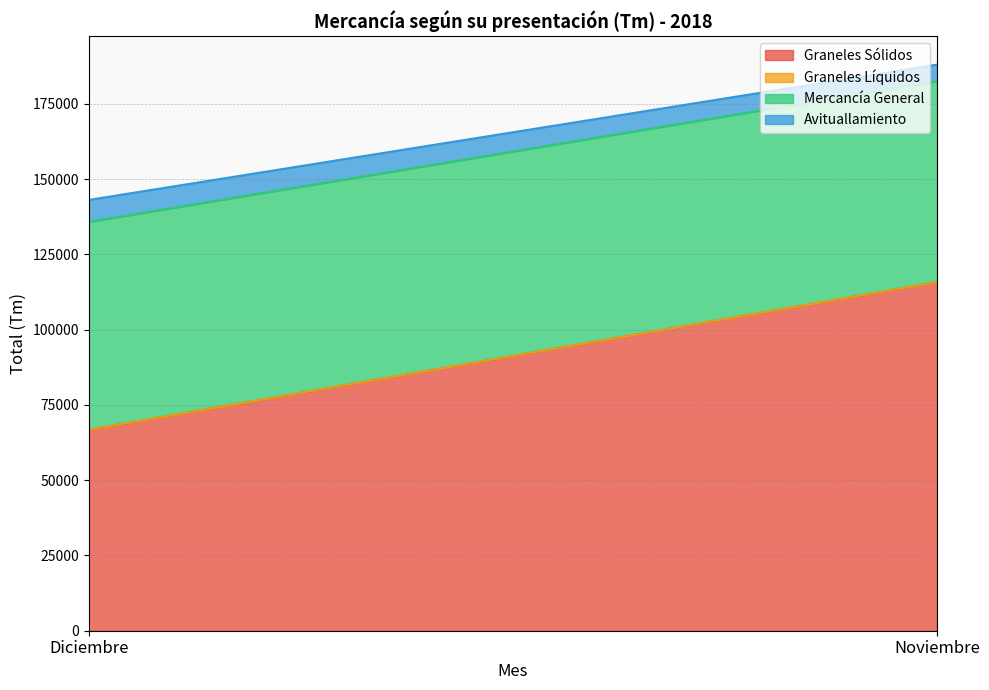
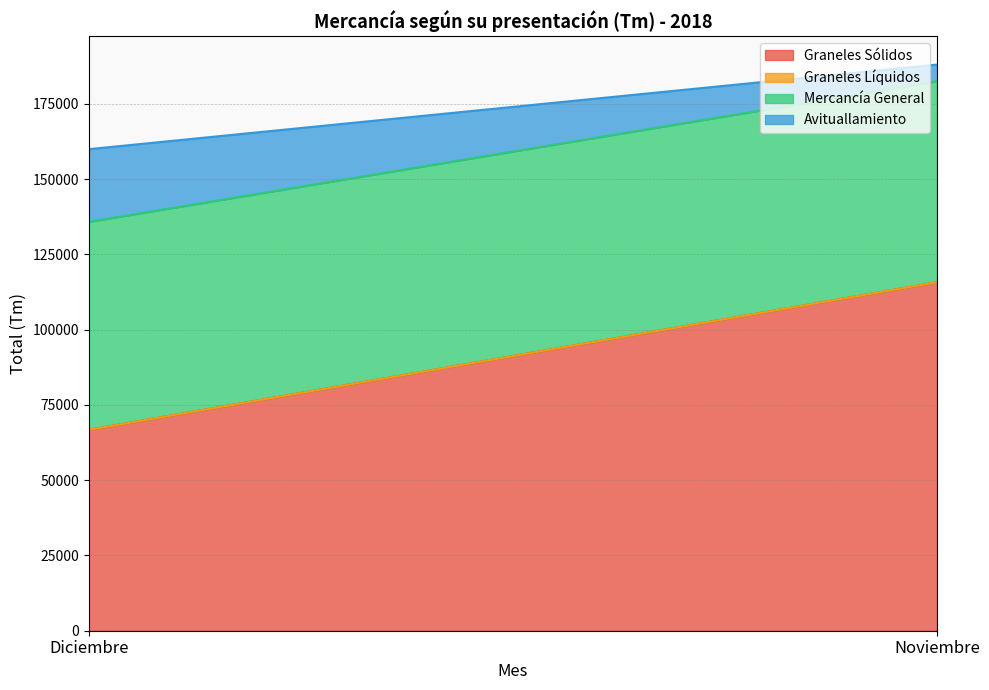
Avituallamiento, Diciembre: 7000 -> 24000
